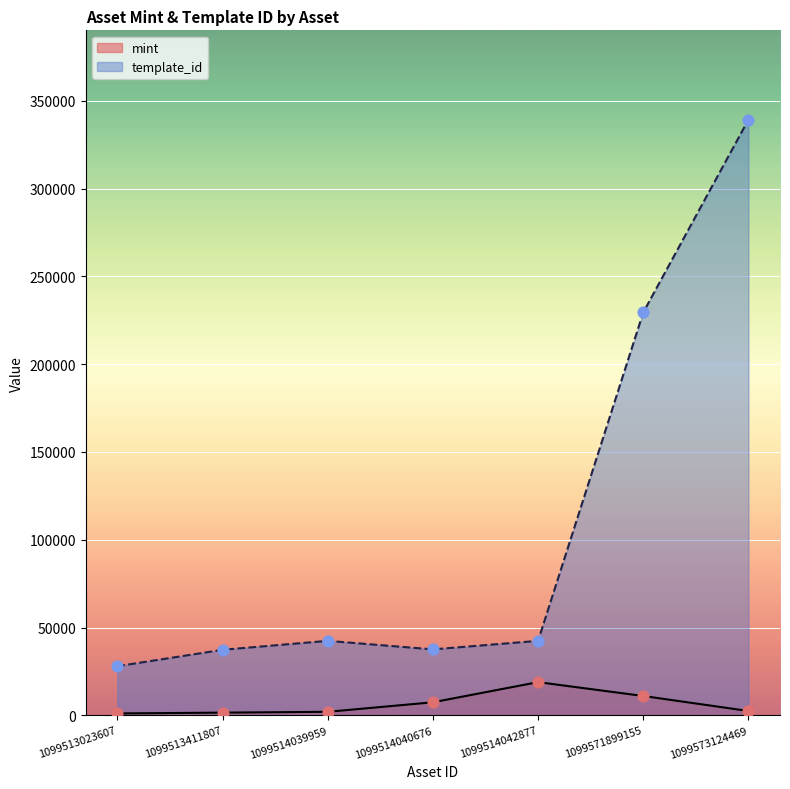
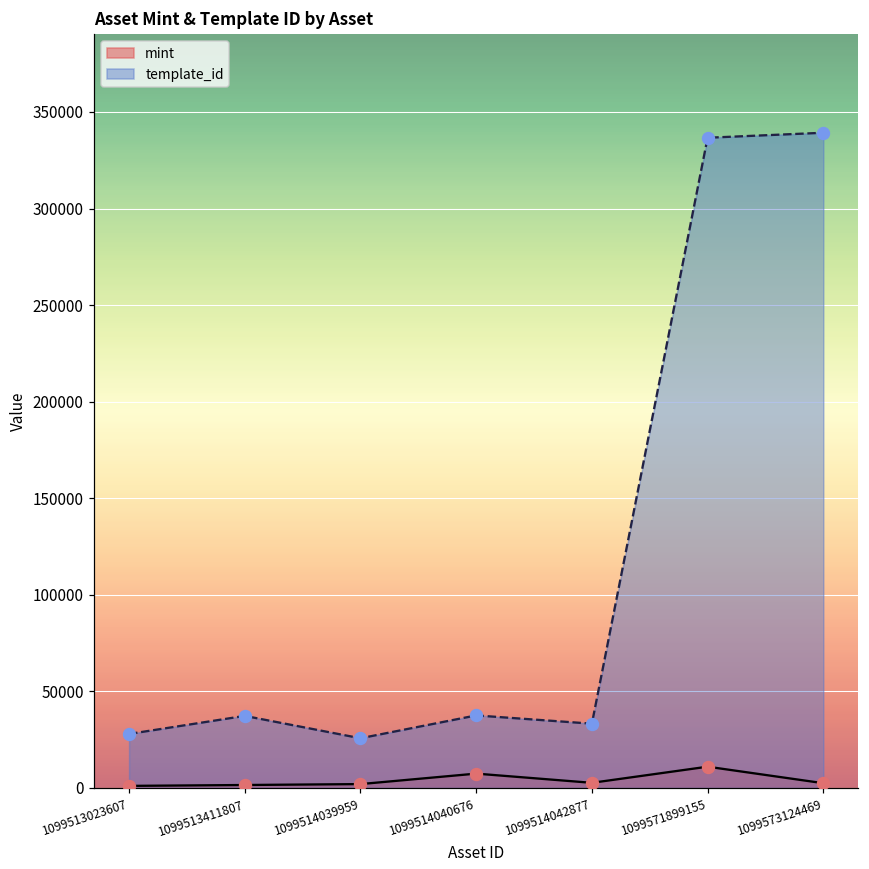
template_id, 1099514039959: 42000 -> 26000
mint, 1099514042877: 19000 -> 3000
template_id, 1099514042877: 42000 -> 33000
template_id, 1099571899155: 229000 -> 337000
